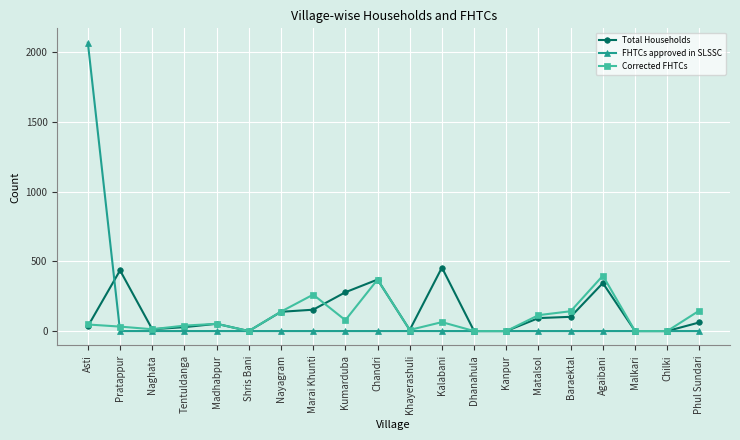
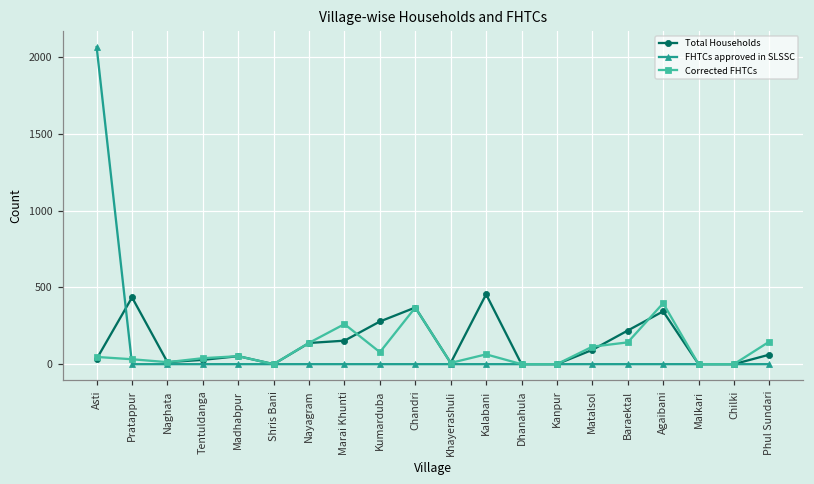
Total Households, Baraektal: 100 -> 220
